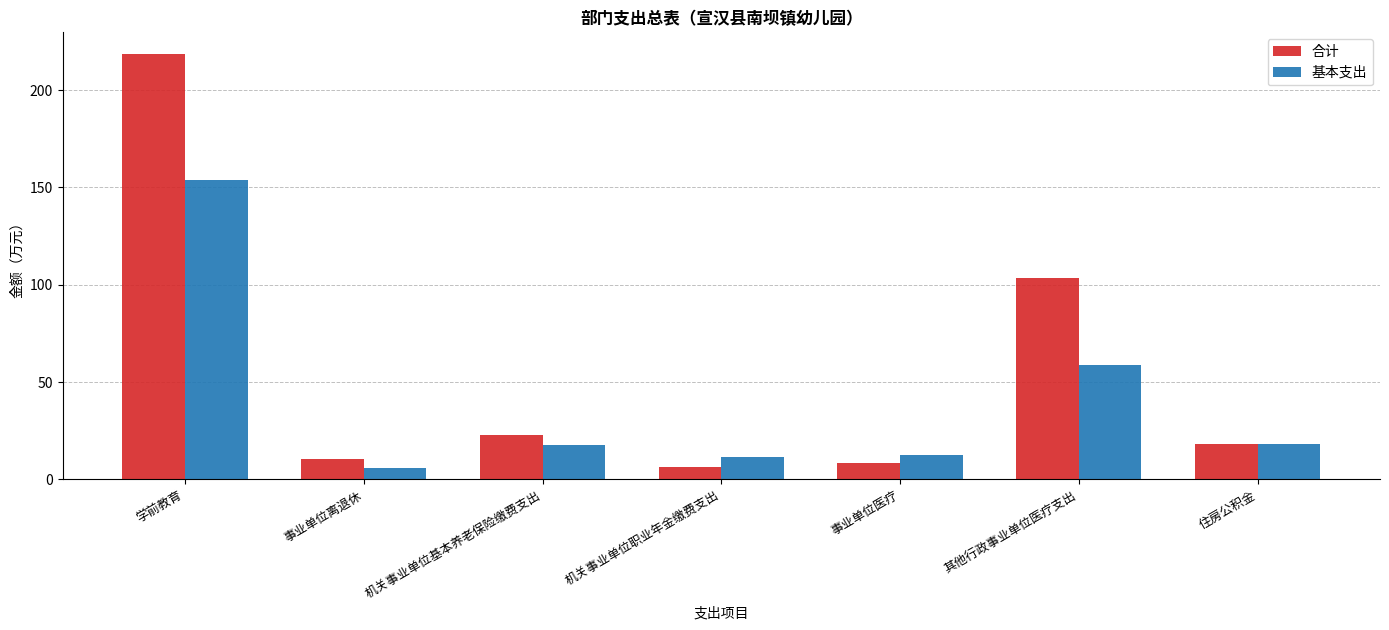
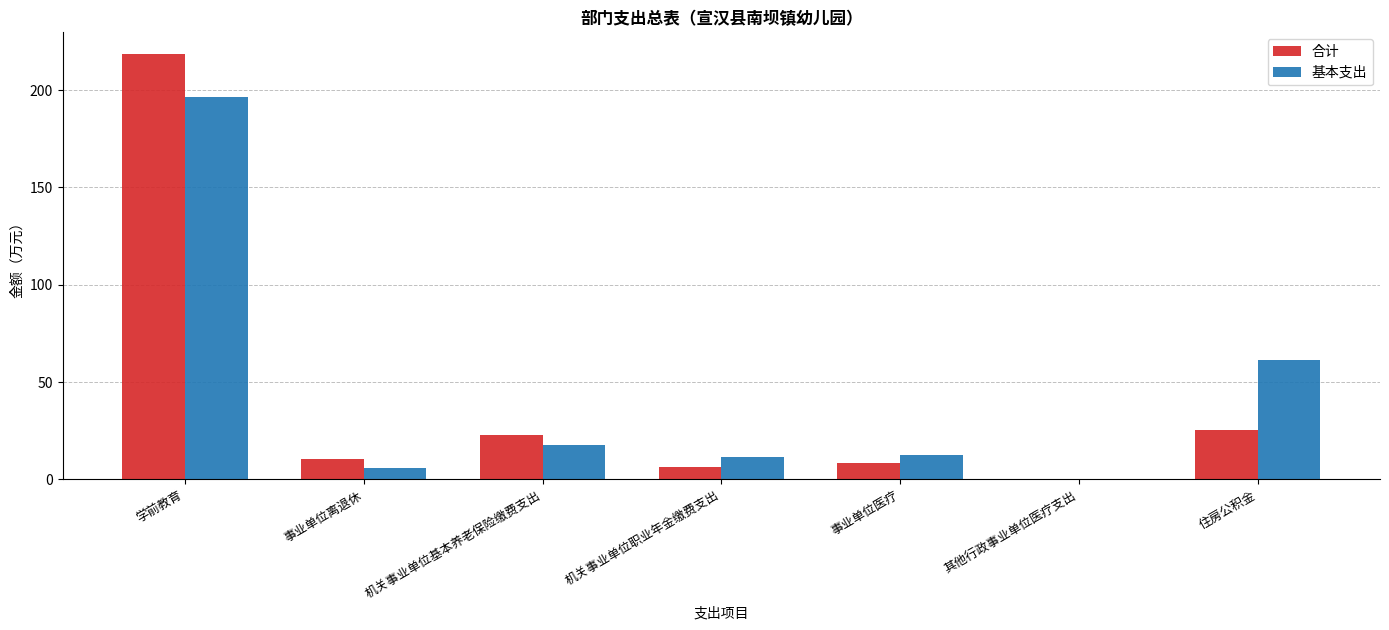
基本支出, 学前教育: 154 -> 196
合计, 其他行政事业单位医疗支出: 104 -> 0
基本支出, 其他行政事业单位医疗支出: 59 -> 0
合计, 住房公积金: 18 -> 25
基本支出, 住房公积金: 18 -> 61
